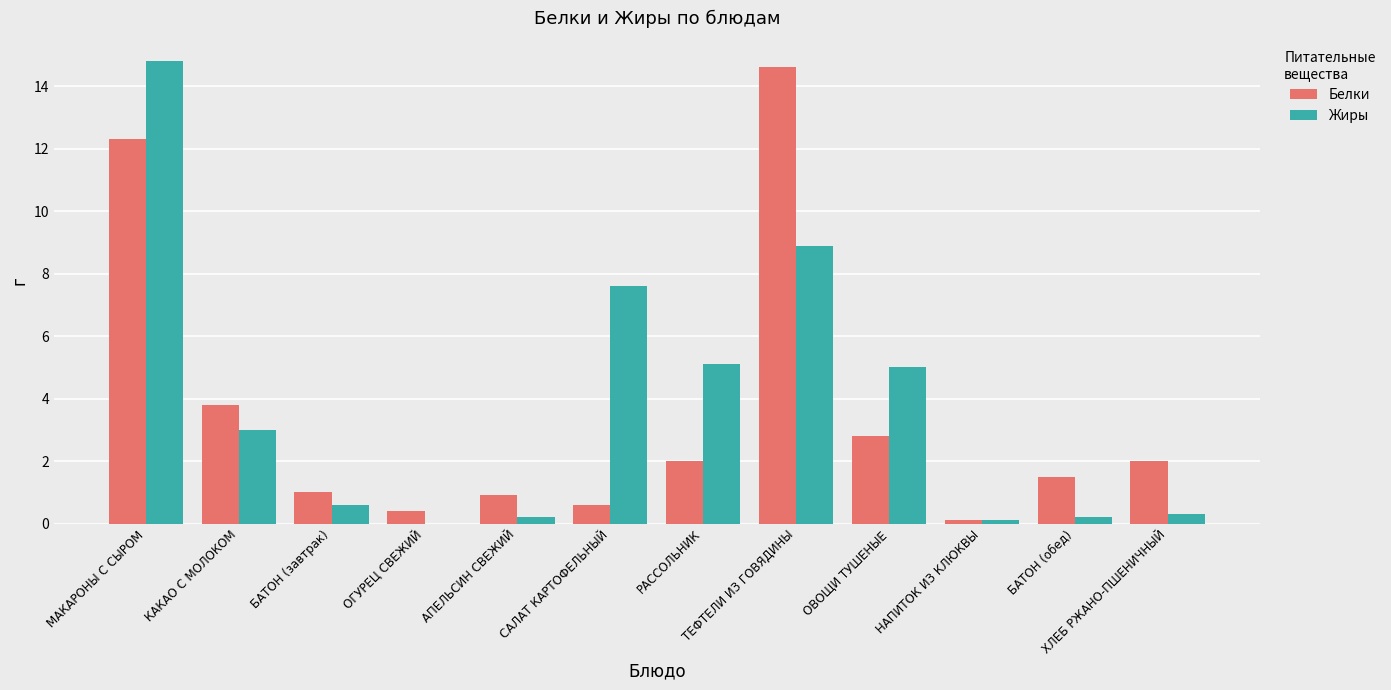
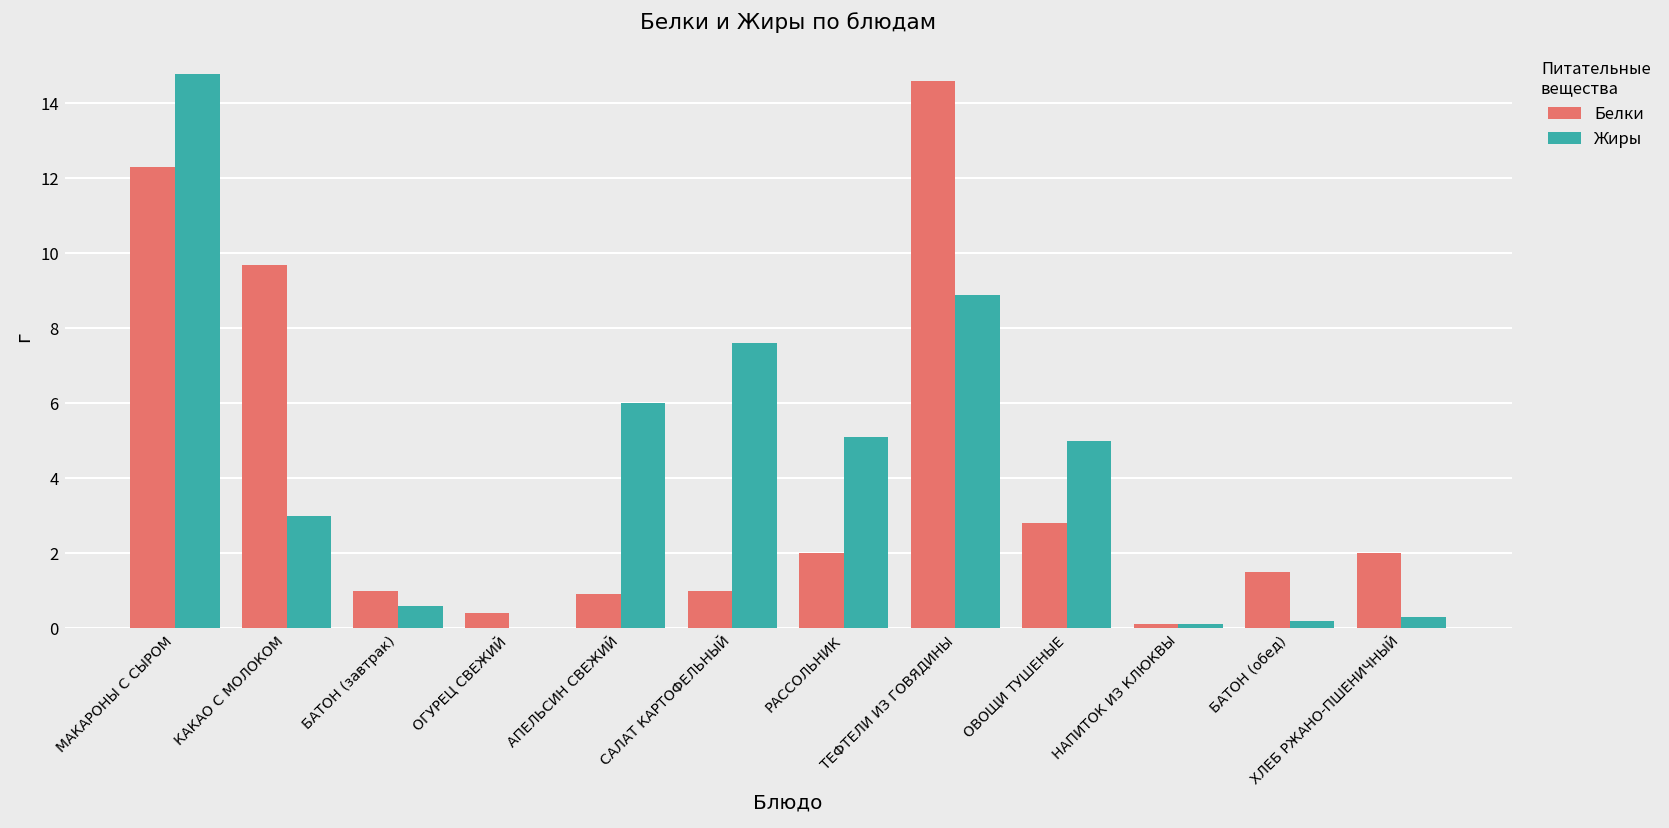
Белки, КАКАО С МОЛОКОМ: 3.8 -> 9.7
Жиры, АПЕЛЬСИН СВЕЖИЙ: 0.2 -> 6.0
Белки, САЛАТ КАРТОФЕЛЬНЫЙ: 0.6 -> 1.0
